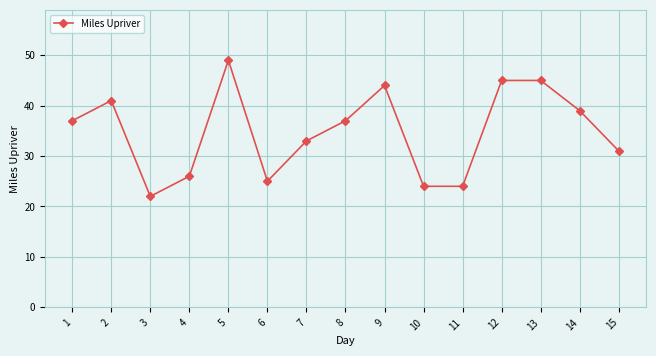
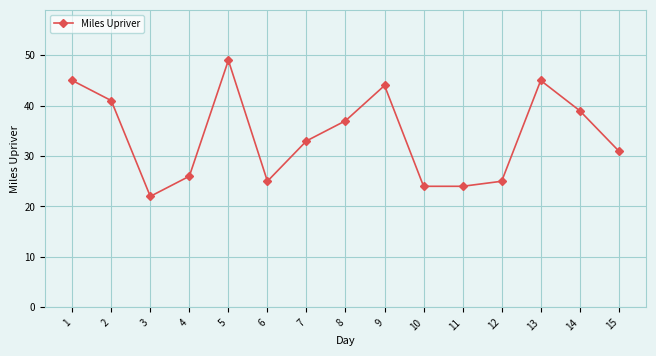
1: 37 -> 45
12: 45 -> 25
